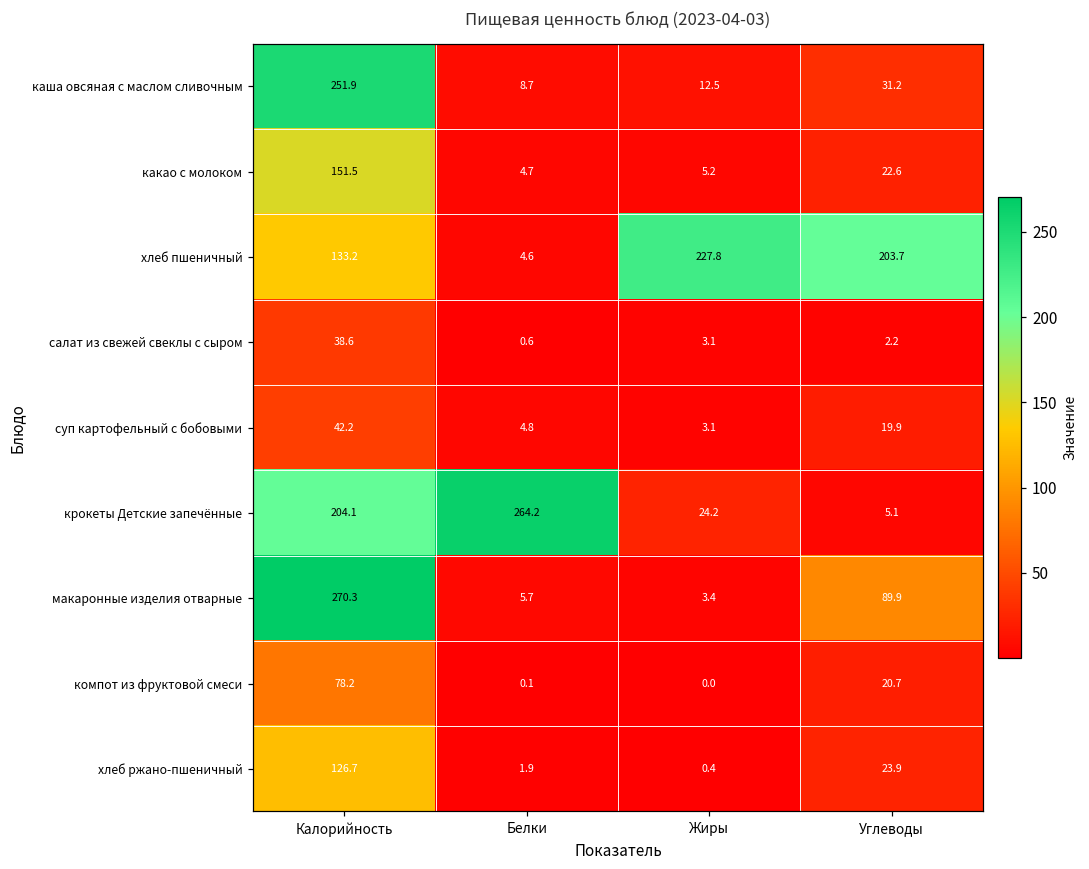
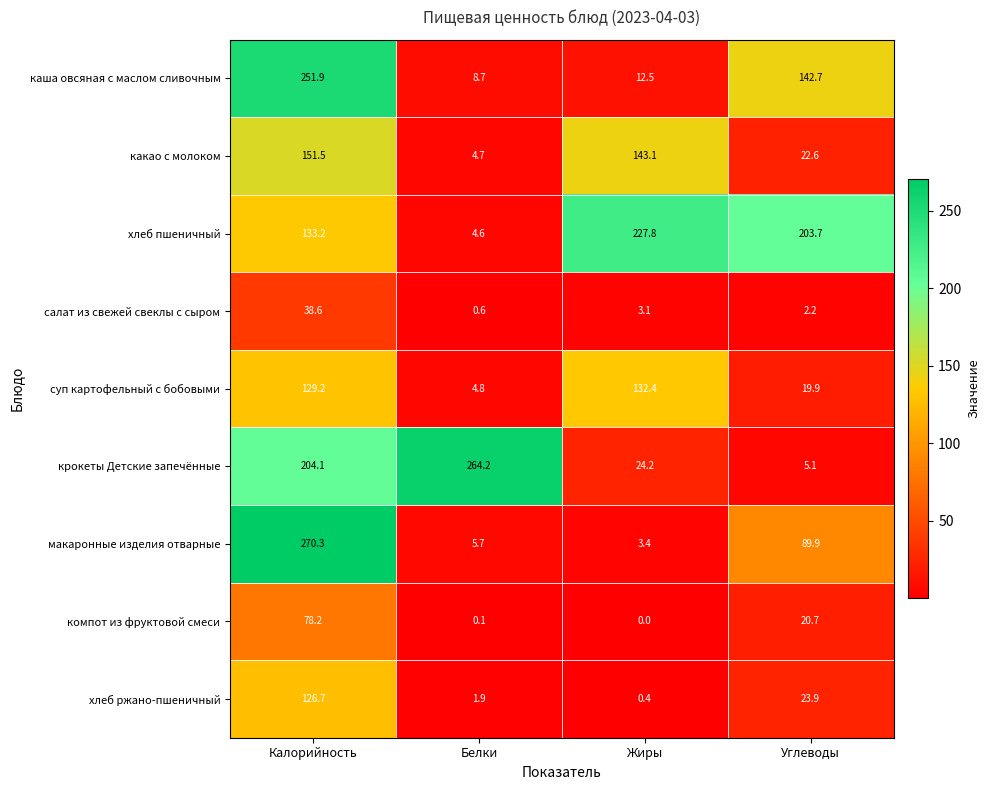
каша овсяная с маслом сливочным, Углеводы: 31.2 -> 142.7
какао с молоком, Жиры: 5.2 -> 143.1
суп картофельный с бобовыми, Калорийность: 42.2 -> 129.2
суп картофельный с бобовыми, Жиры: 3.1 -> 132.4
